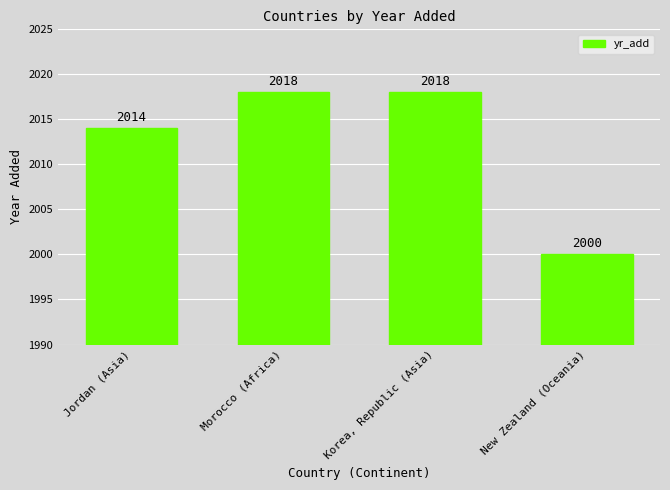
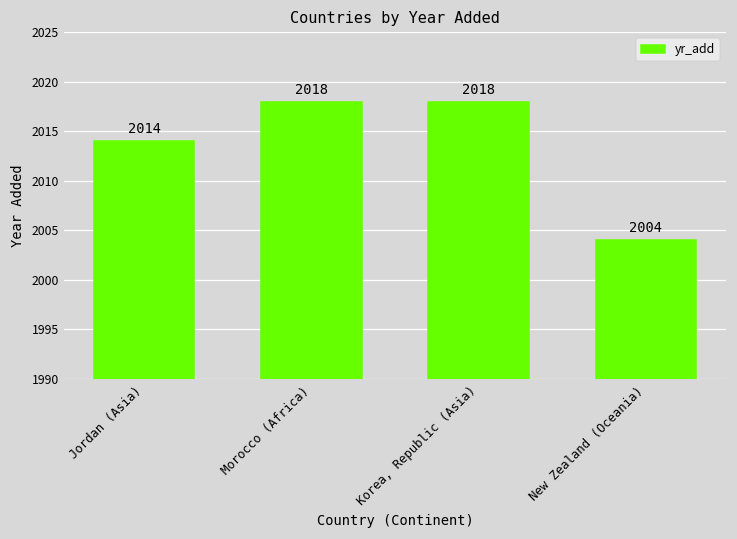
New Zealand (Oceania): 2000 -> 2004
